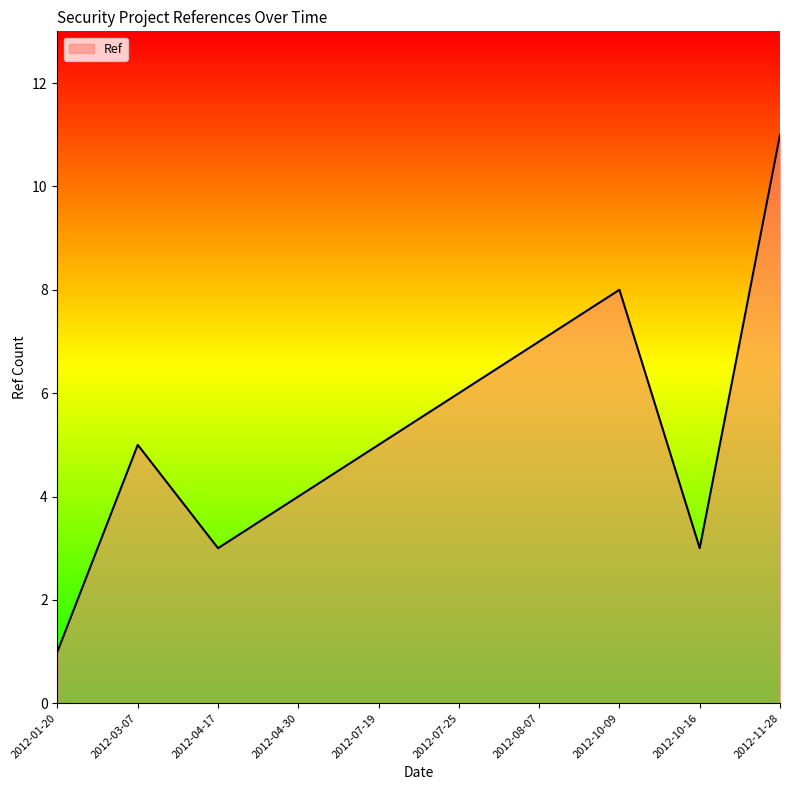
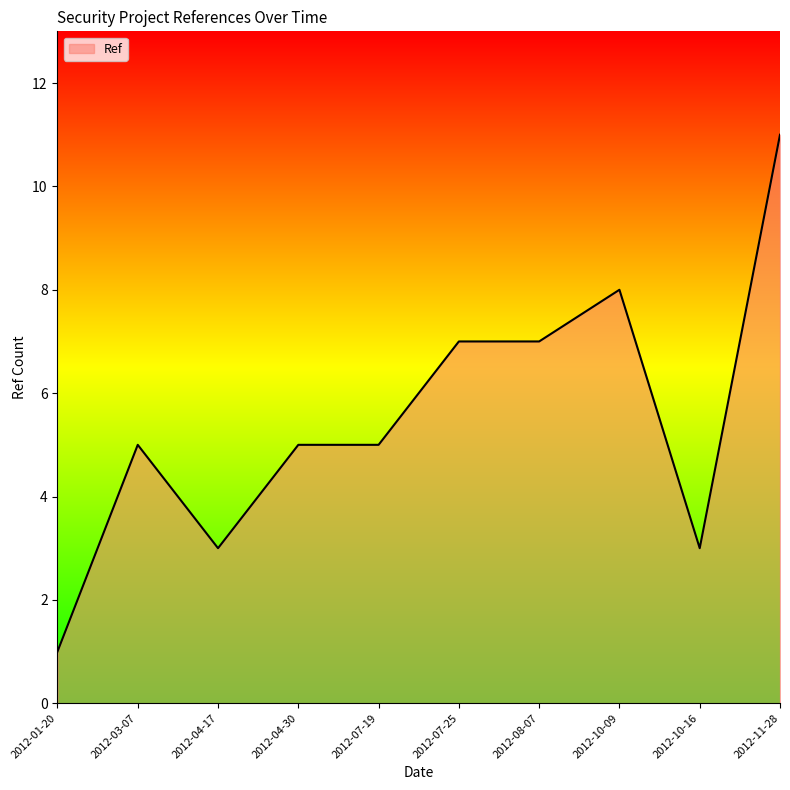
2012-04-30: 4 -> 5
2012-07-25: 6 -> 7
